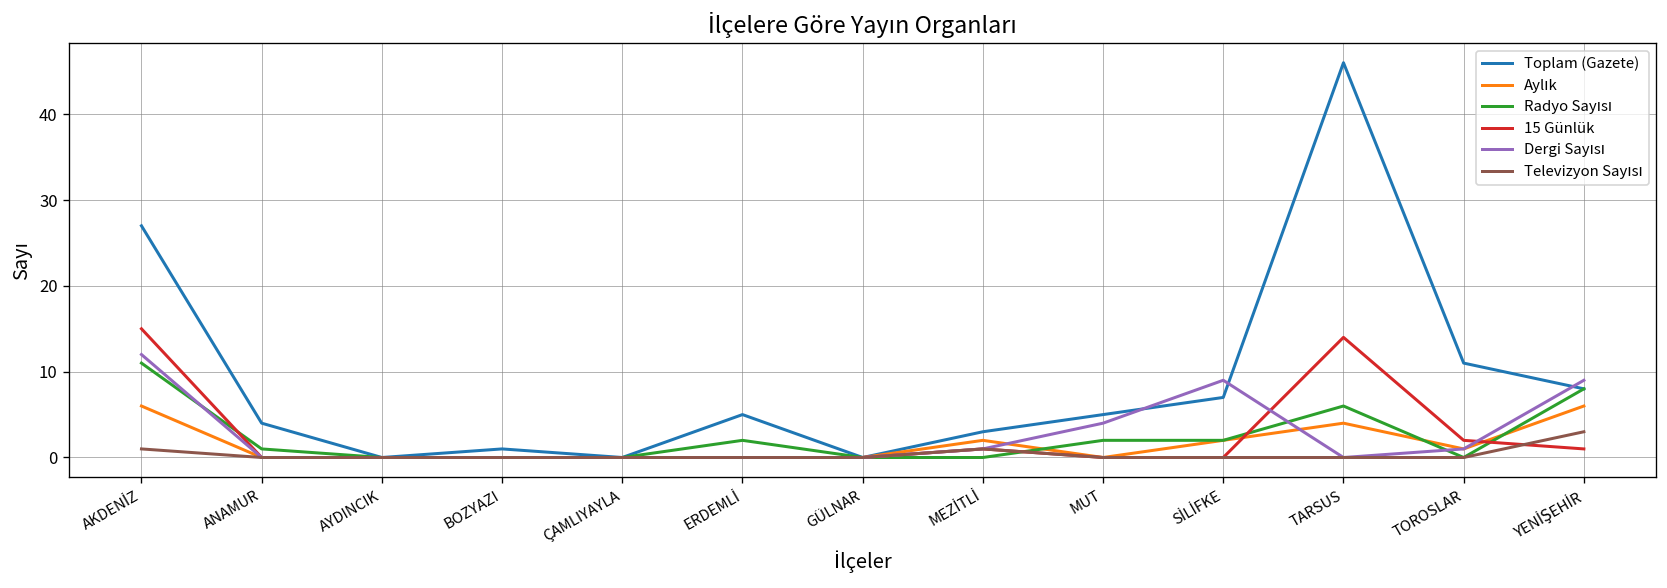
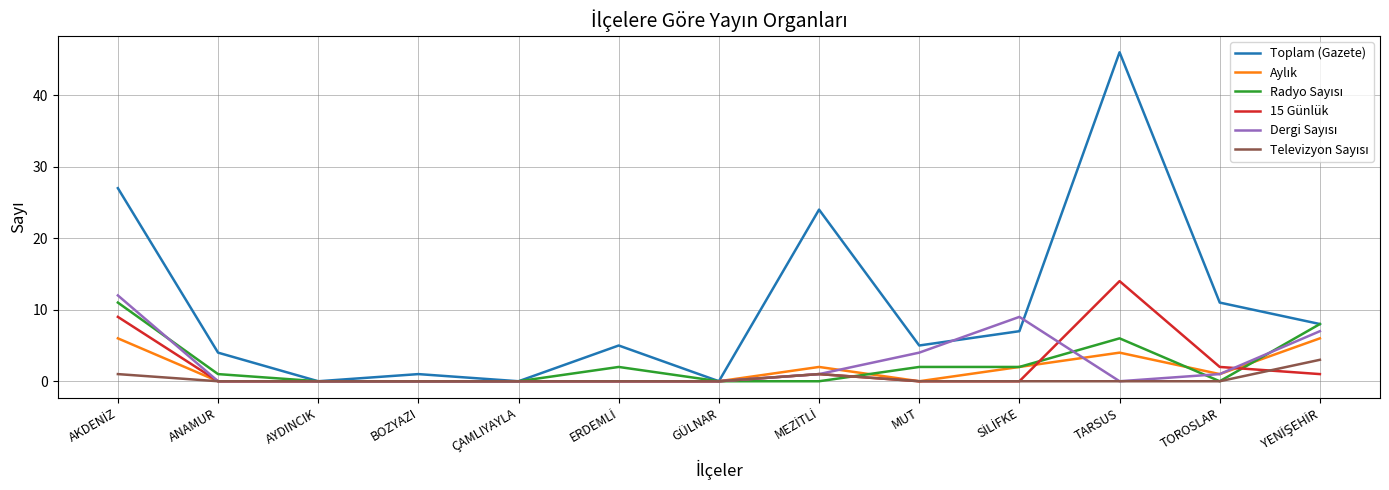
15 Günlük, AKDENİZ: 15 -> 9
Toplam (Gazete), MEZİTLİ: 3 -> 24
Dergi Sayısı, YENİŞEHİR: 9 -> 7
